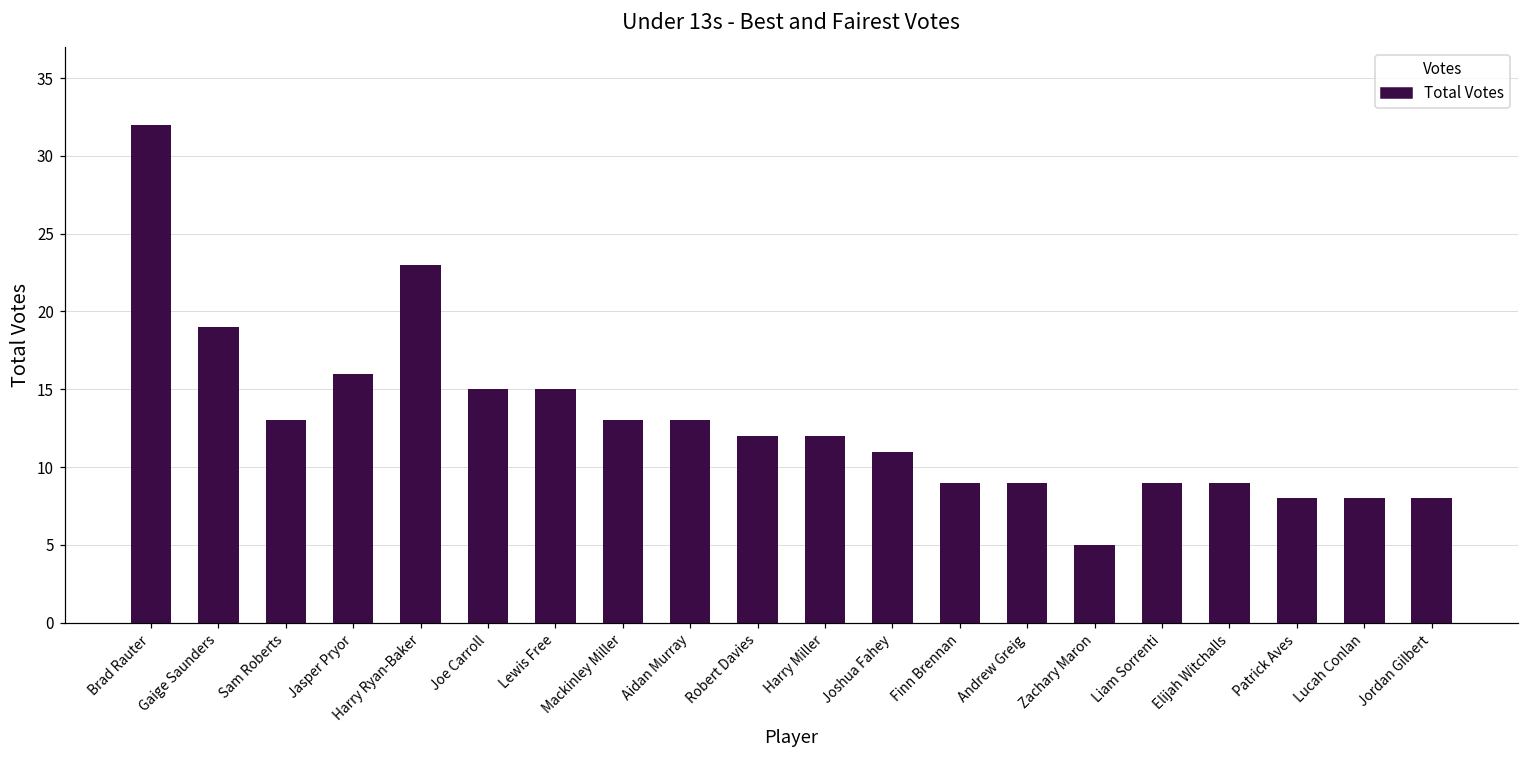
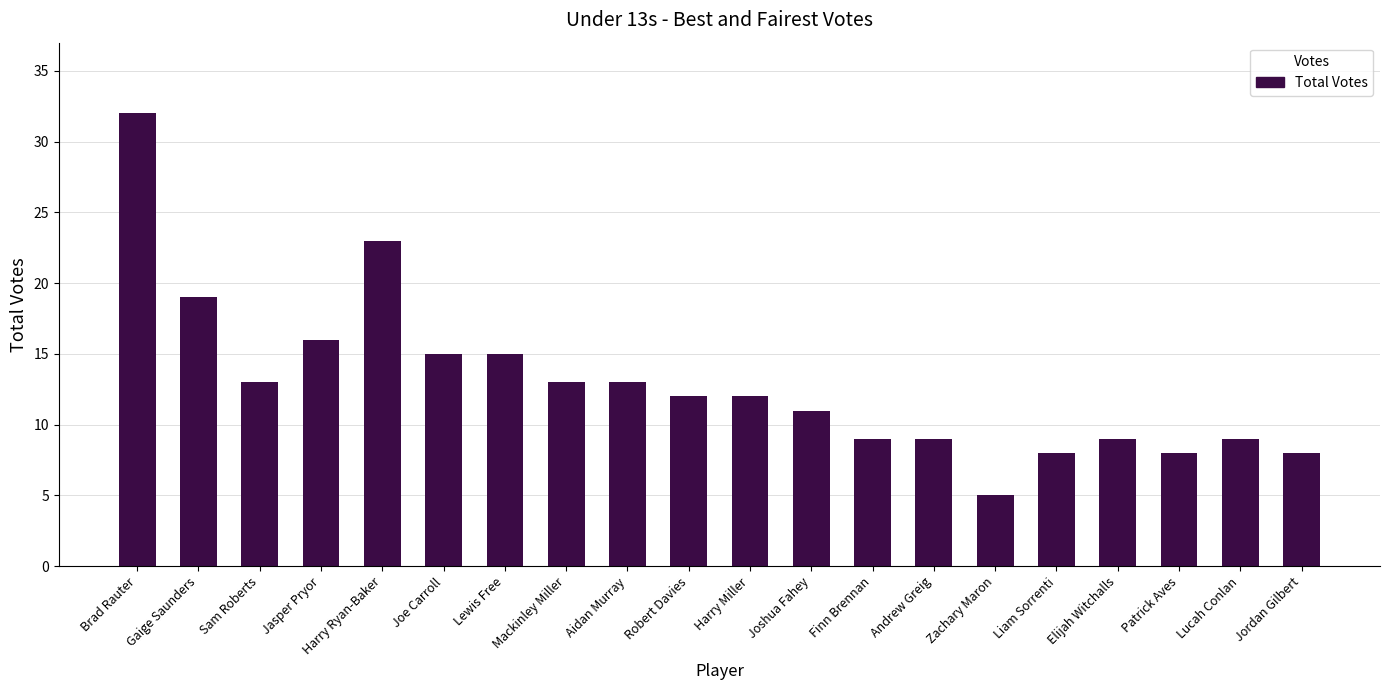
Liam Sorrenti: 9 -> 8
Lucah Conlan: 8 -> 9
